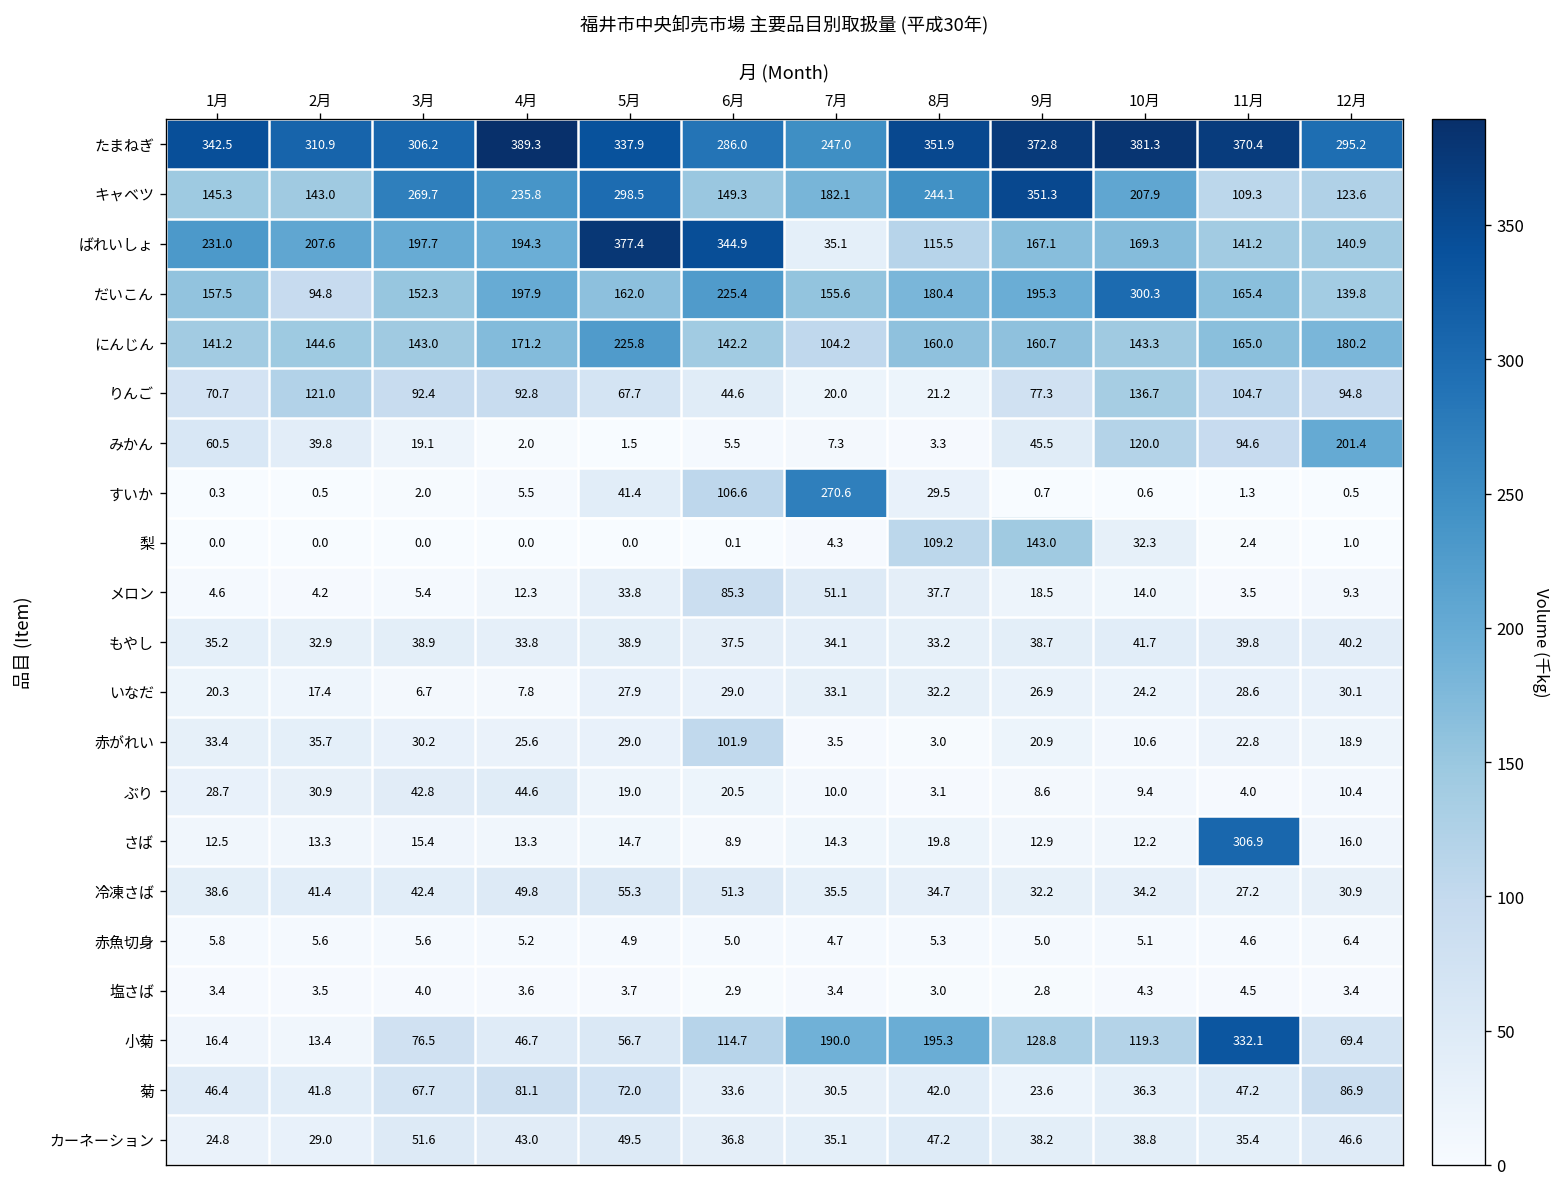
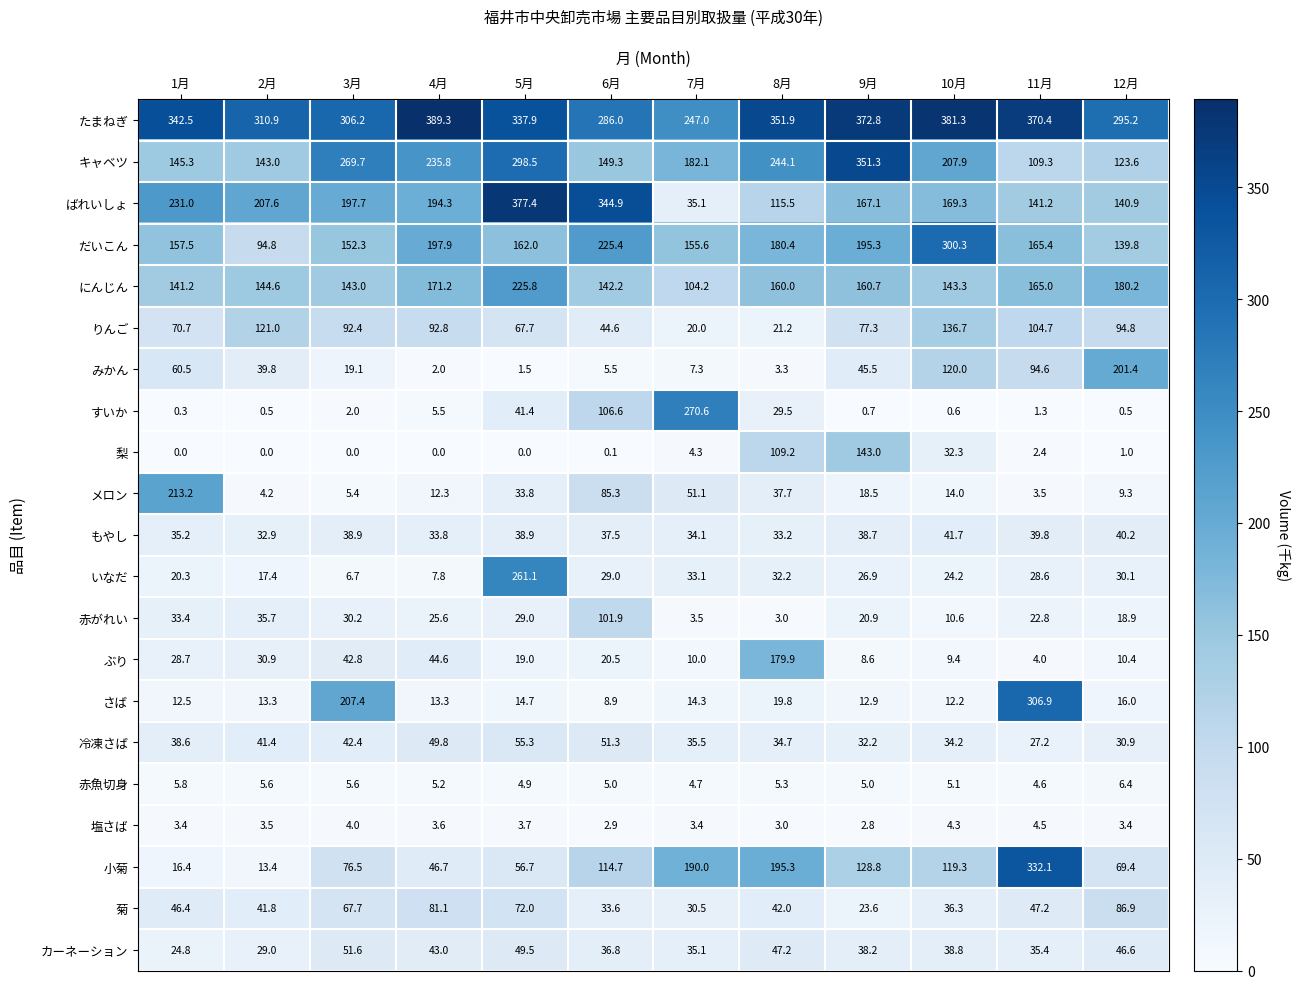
メロン, 1月: 4.6 -> 213.2
いなだ, 5月: 27.9 -> 261.1
ぶり, 8月: 3.1 -> 179.9
さば, 3月: 15.4 -> 207.4
